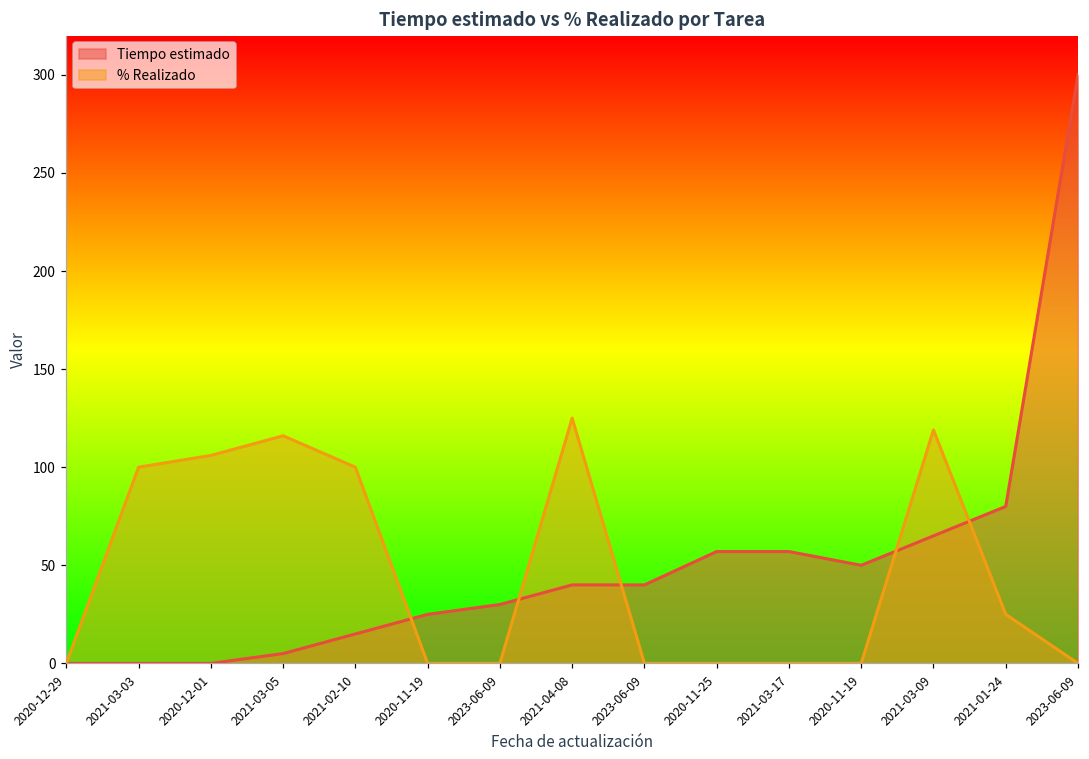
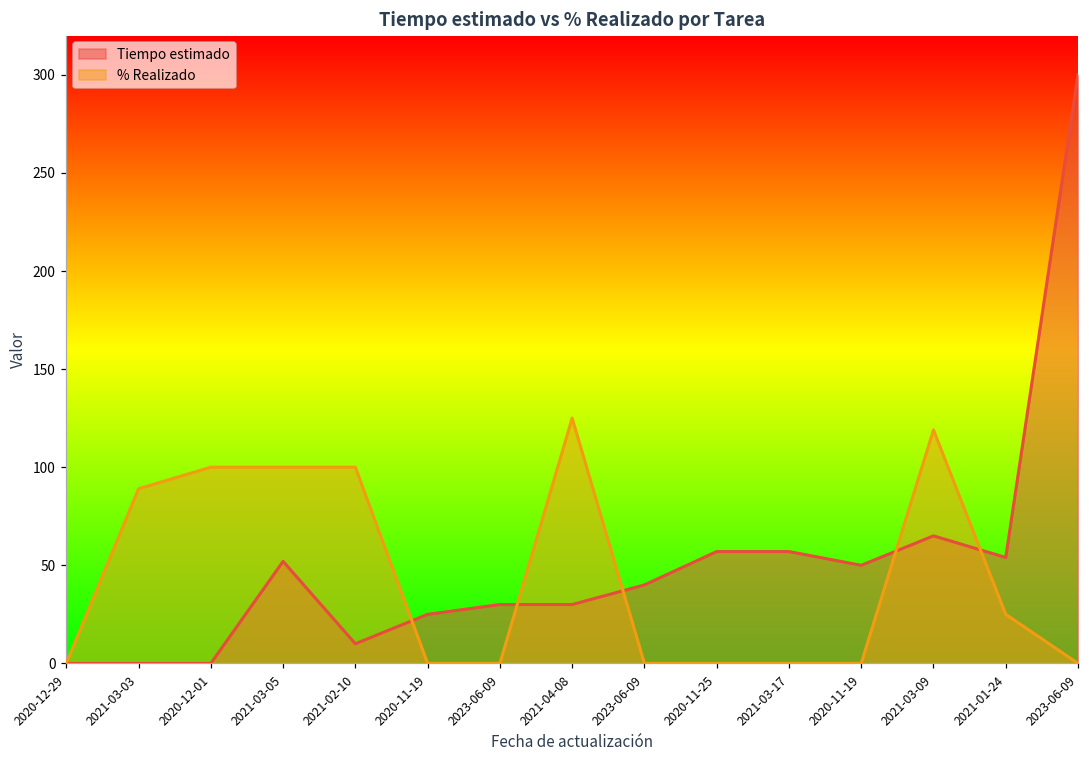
% Realizado, 2021-03-03: 100 -> 89
% Realizado, 2020-12-01: 106 -> 100
Tiempo estimado, 2021-03-05: 5 -> 52
% Realizado, 2021-03-05: 116 -> 100
Tiempo estimado, 2021-02-10: 15 -> 10
Tiempo estimado, 2021-04-08: 40 -> 30
Tiempo estimado, 2021-01-24: 80 -> 54
